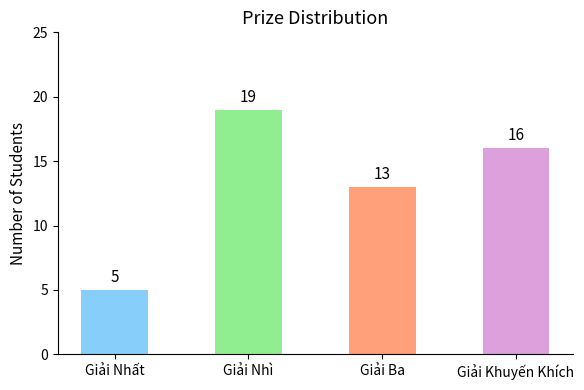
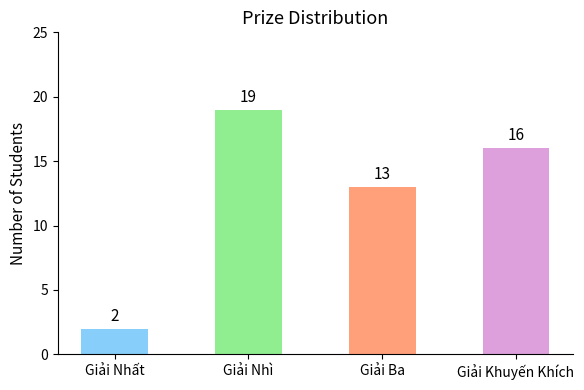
Giải Nhất: 5 -> 2
